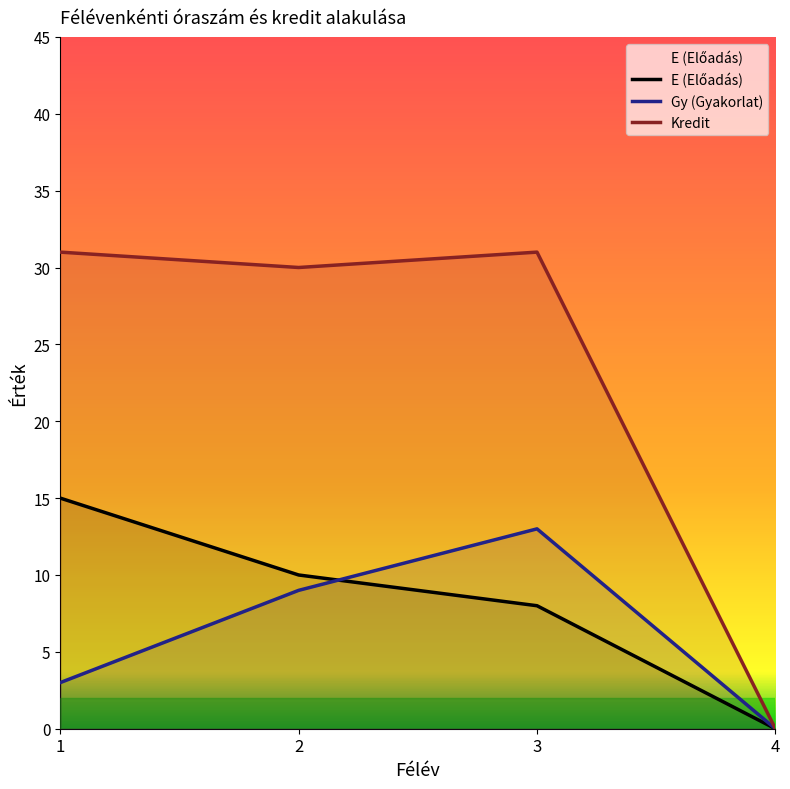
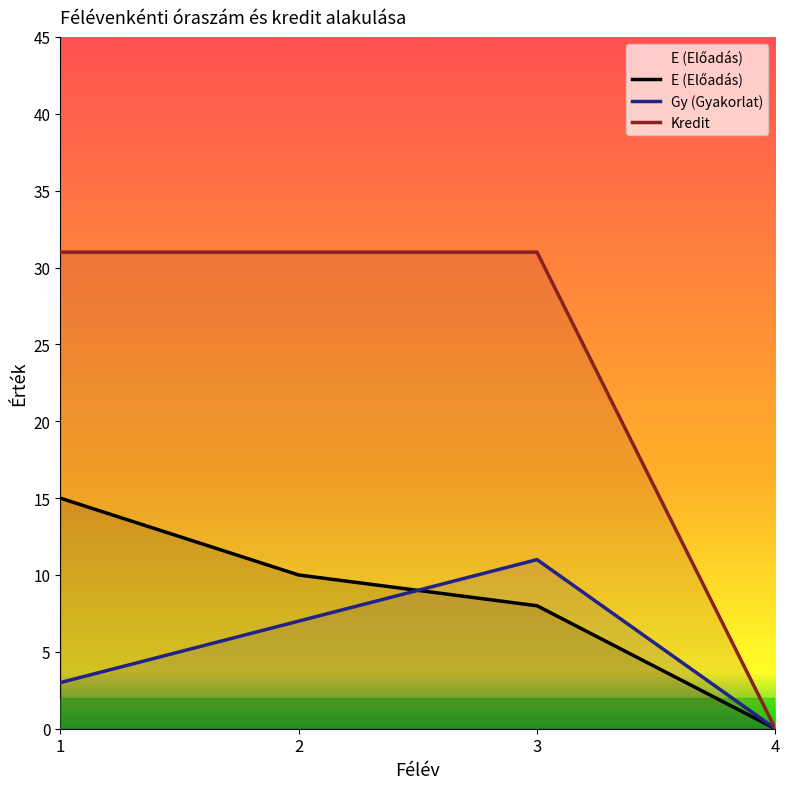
Gy (Gyakorlat), 2: 9 -> 7
Kredit, 2: 30 -> 31
Gy (Gyakorlat), 3: 13 -> 11
